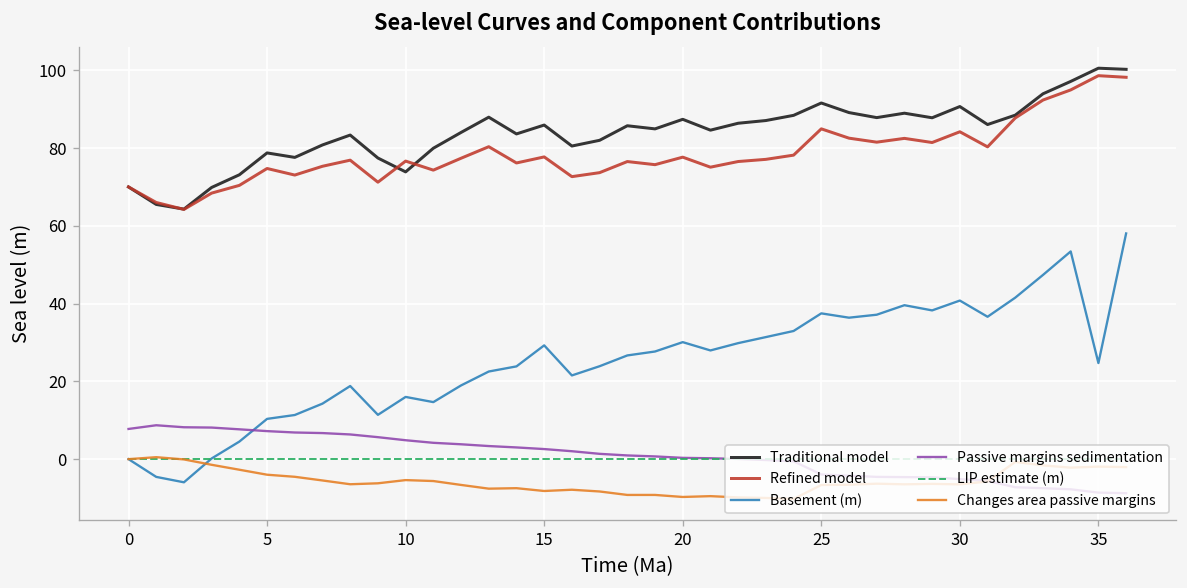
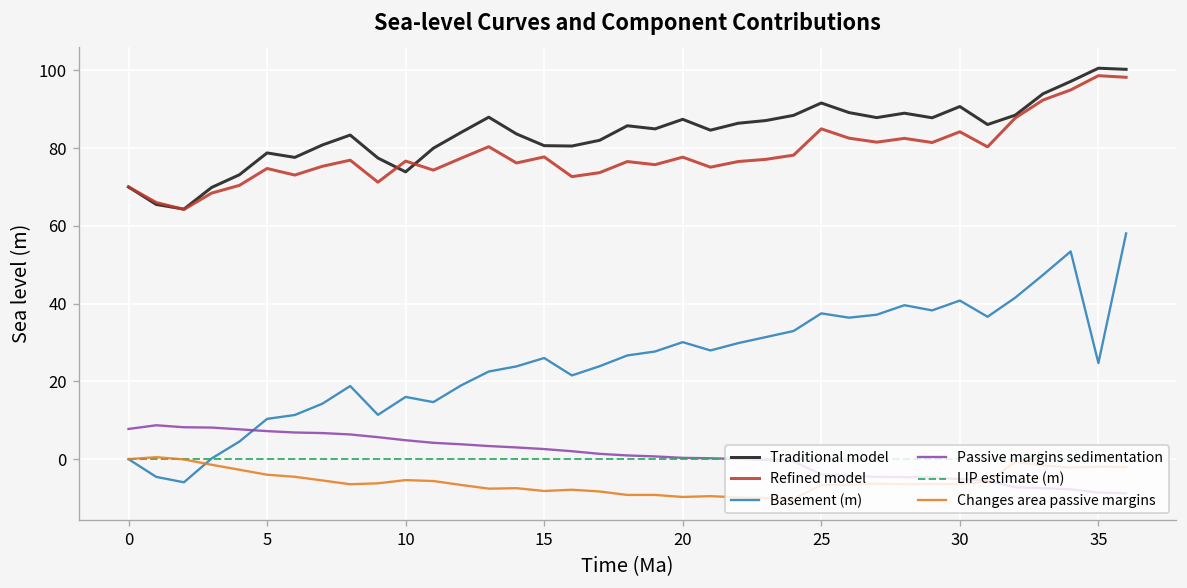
Traditional model, 15: 86 -> 81
Basement (m), 15: 29 -> 26
